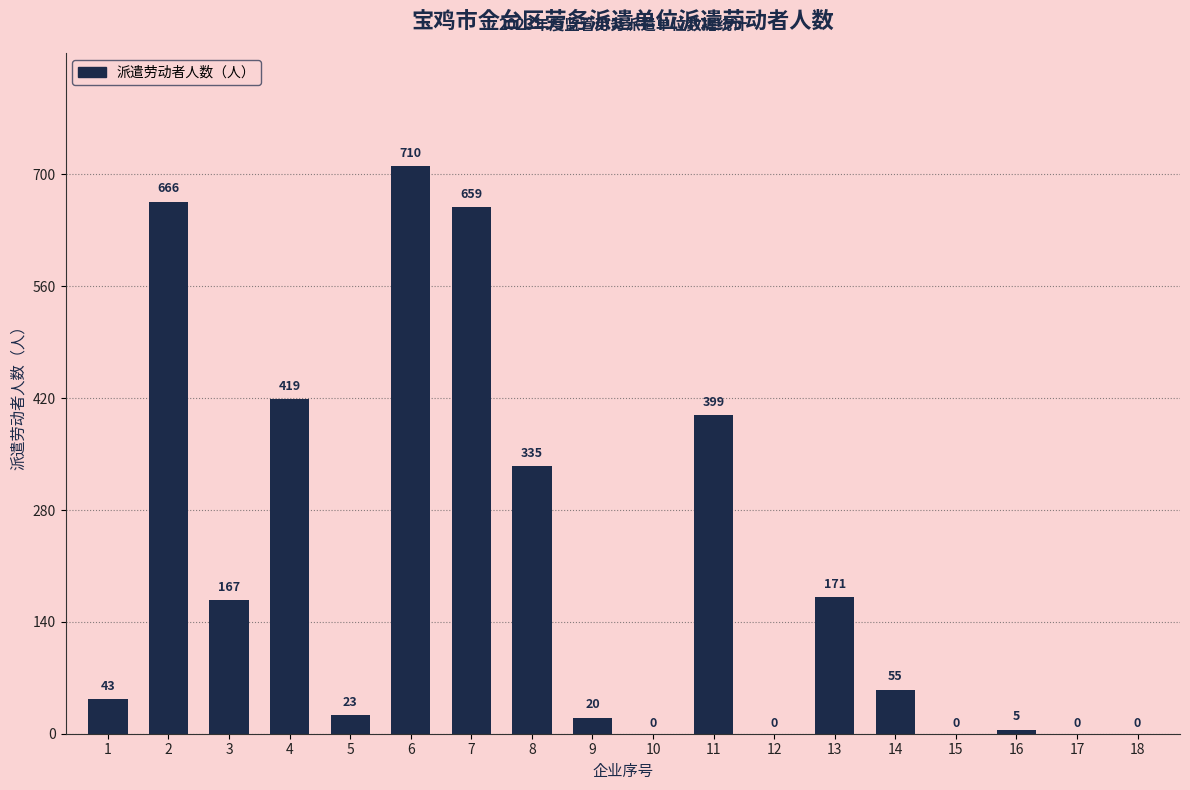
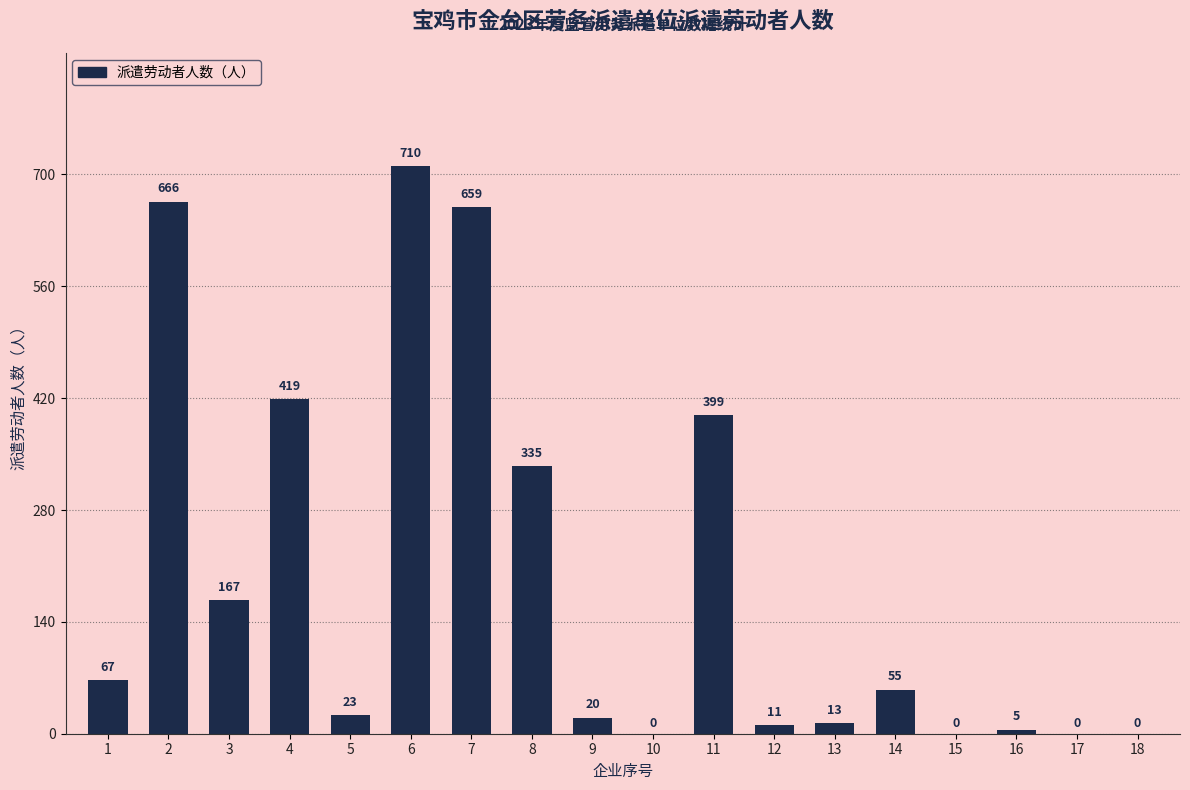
1: 43 -> 67
12: 0 -> 11
13: 171 -> 13
